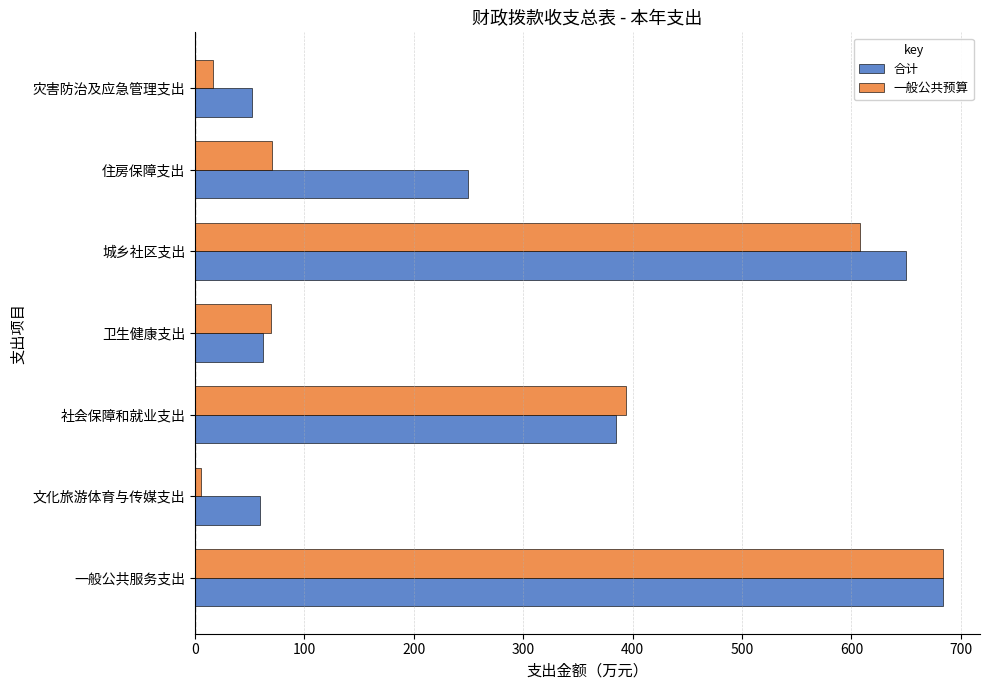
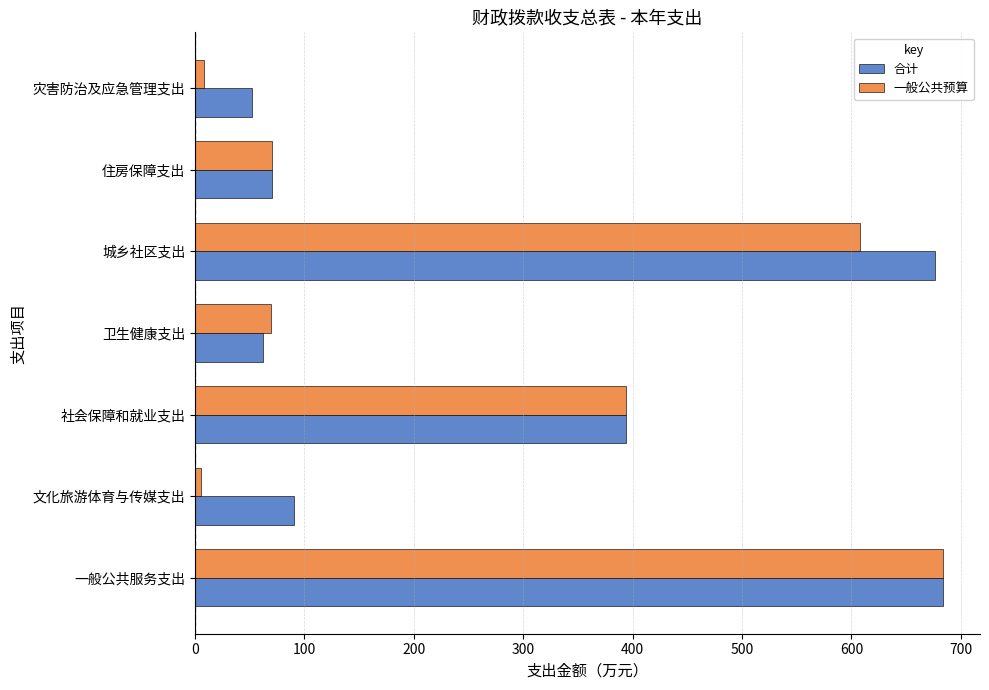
一般公共预算, 灾害防治及应急管理支出: 16 -> 8
合计, 住房保障支出: 250 -> 71
合计, 城乡社区支出: 650 -> 677
合计, 社会保障和就业支出: 384 -> 394
合计, 文化旅游体育与传媒支出: 60 -> 91
